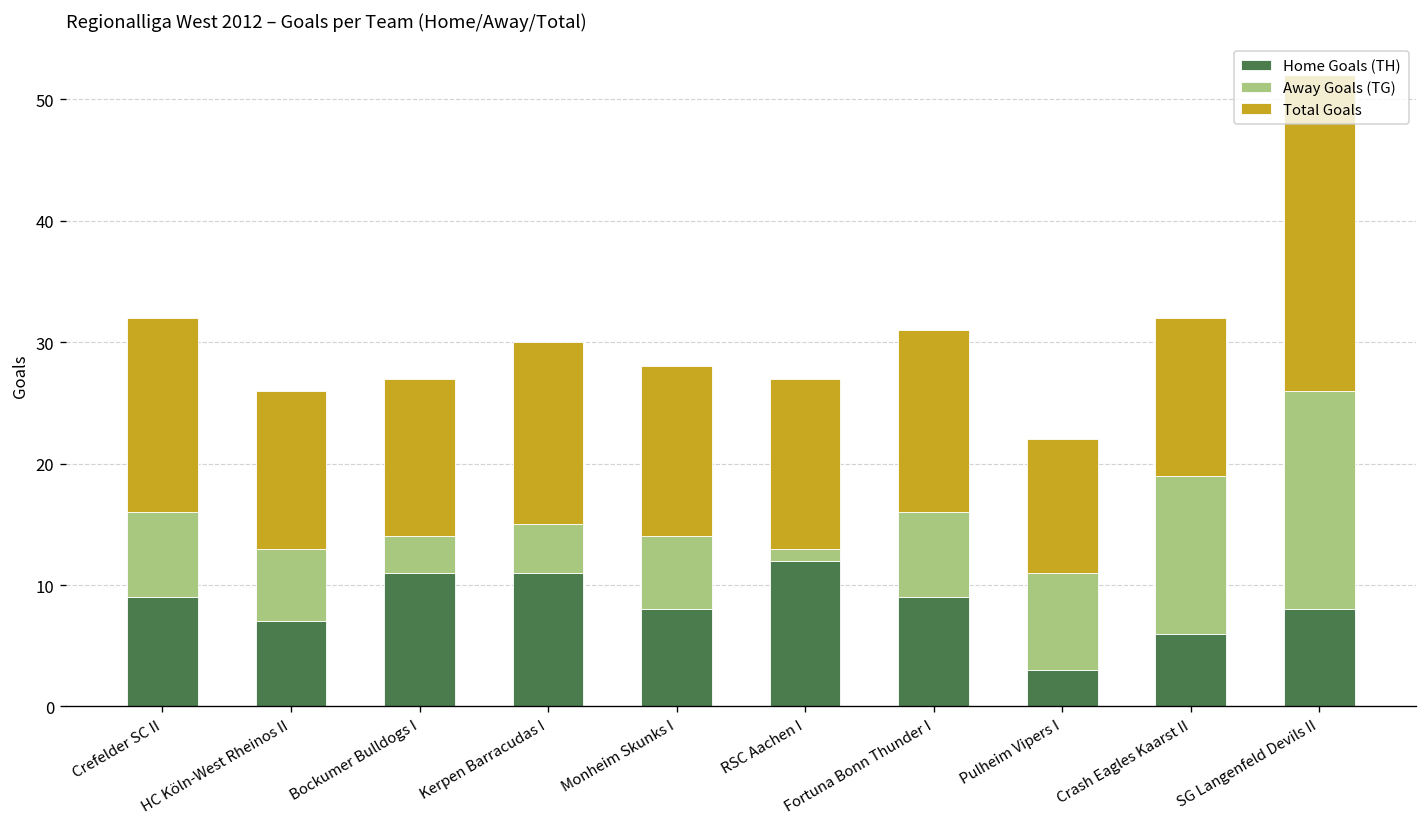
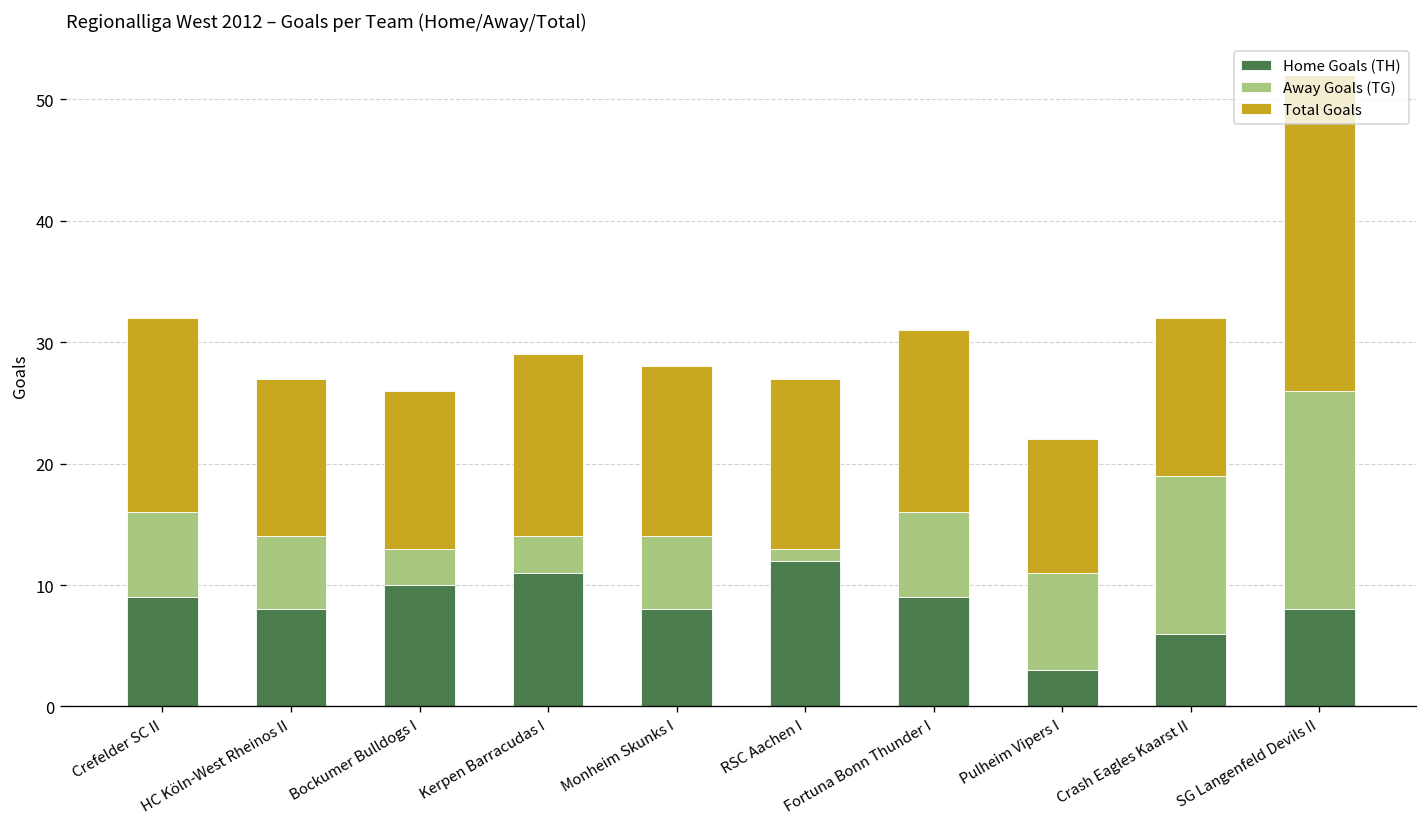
Home Goals (TH), HC Köln-West Rheinos II: 7 -> 8
Home Goals (TH), Bockumer Bulldogs I: 11 -> 10
Away Goals (TG), Kerpen Barracudas I: 4 -> 3
